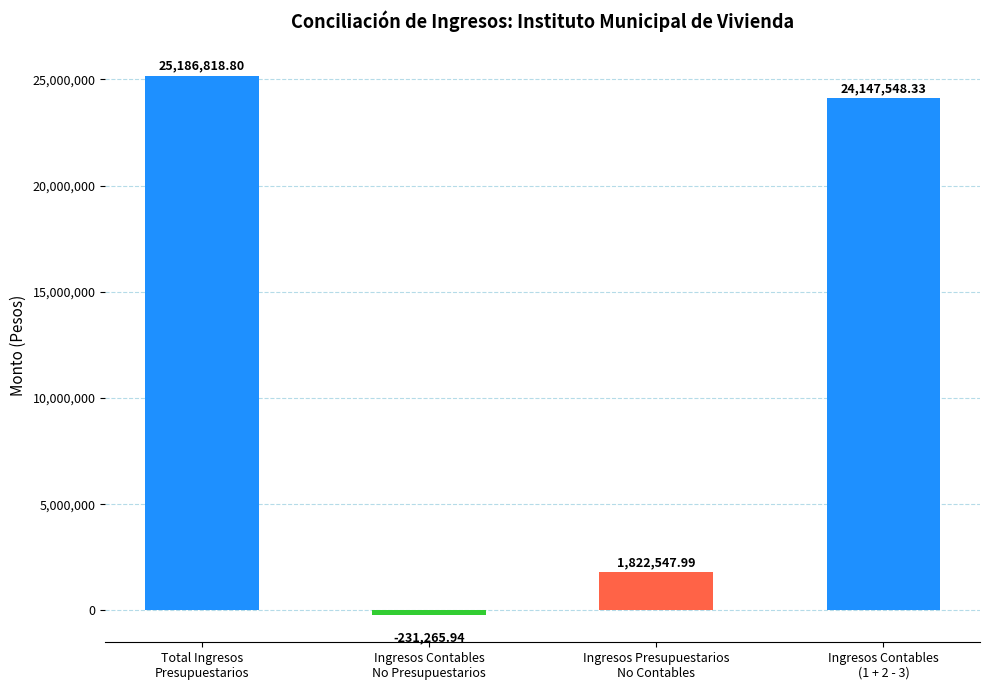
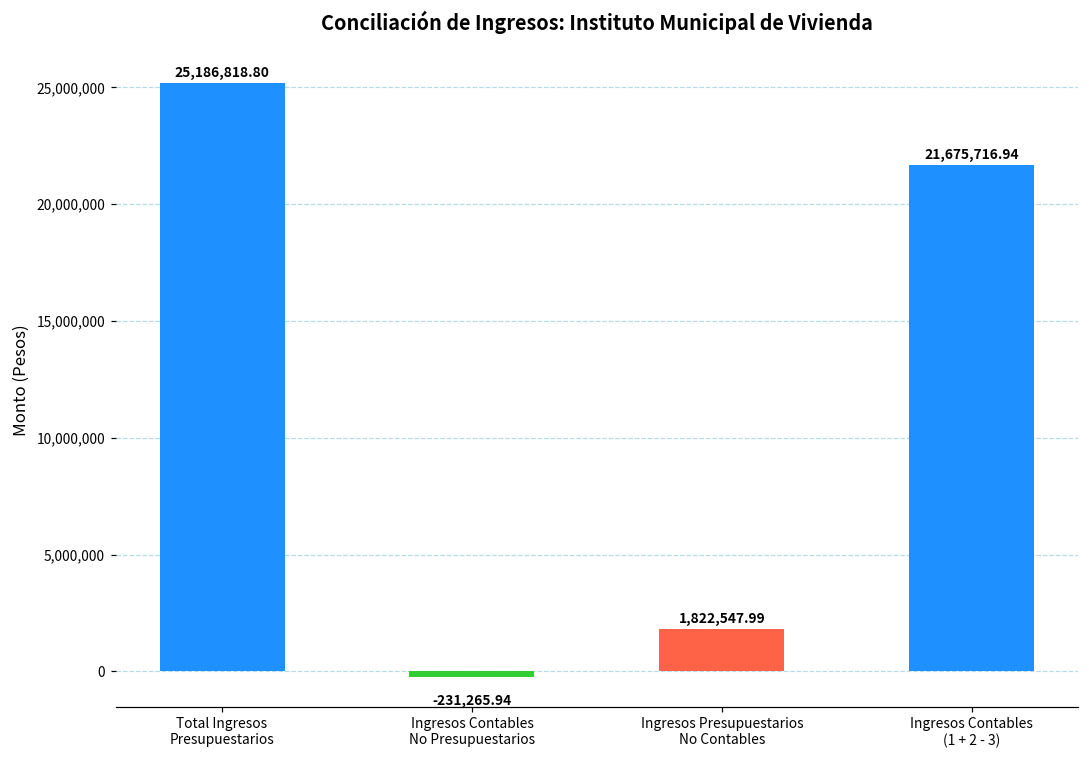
Ingresos Contables (1 + 2 - 3): 24,147,548.33 -> 21,675,716.94
